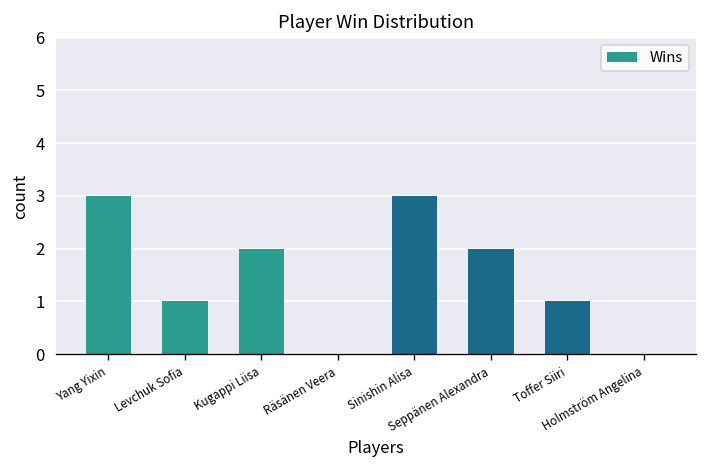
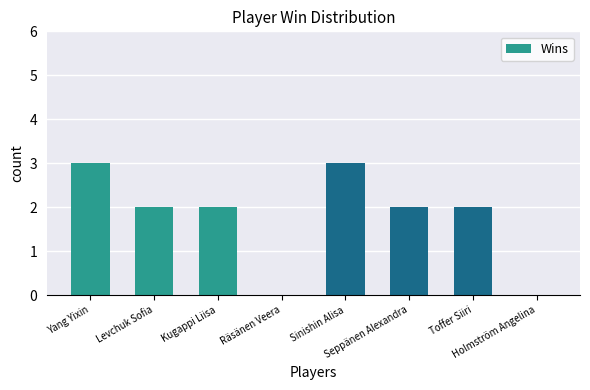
Levchuk Sofia: 1 -> 2
Toffer Siiri: 1 -> 2
